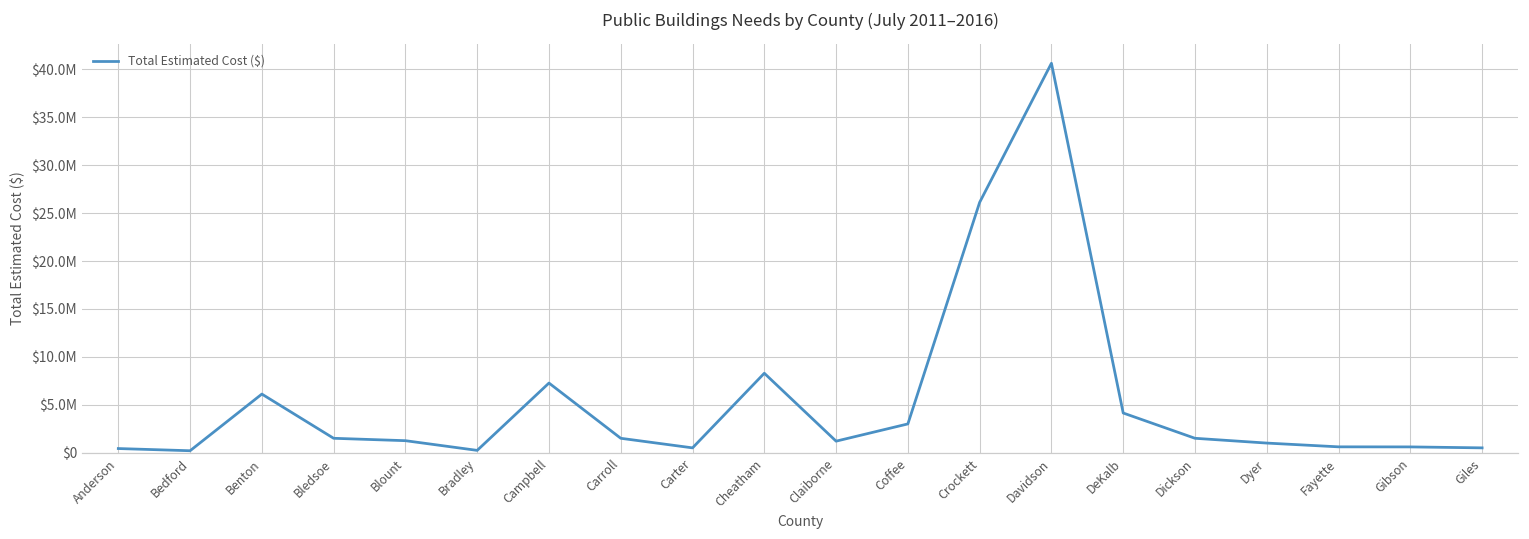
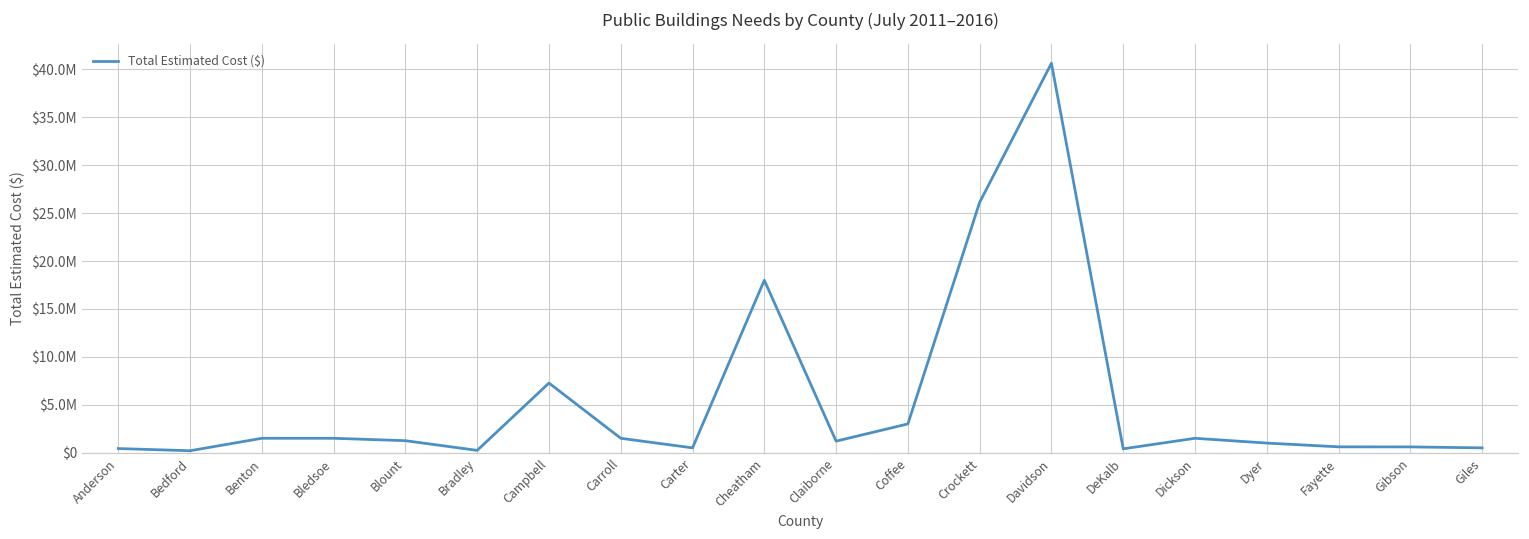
Benton: $6000000 -> $2000000
Cheatham: $8000000 -> $18000000
DeKalb: $4000000 -> $0
